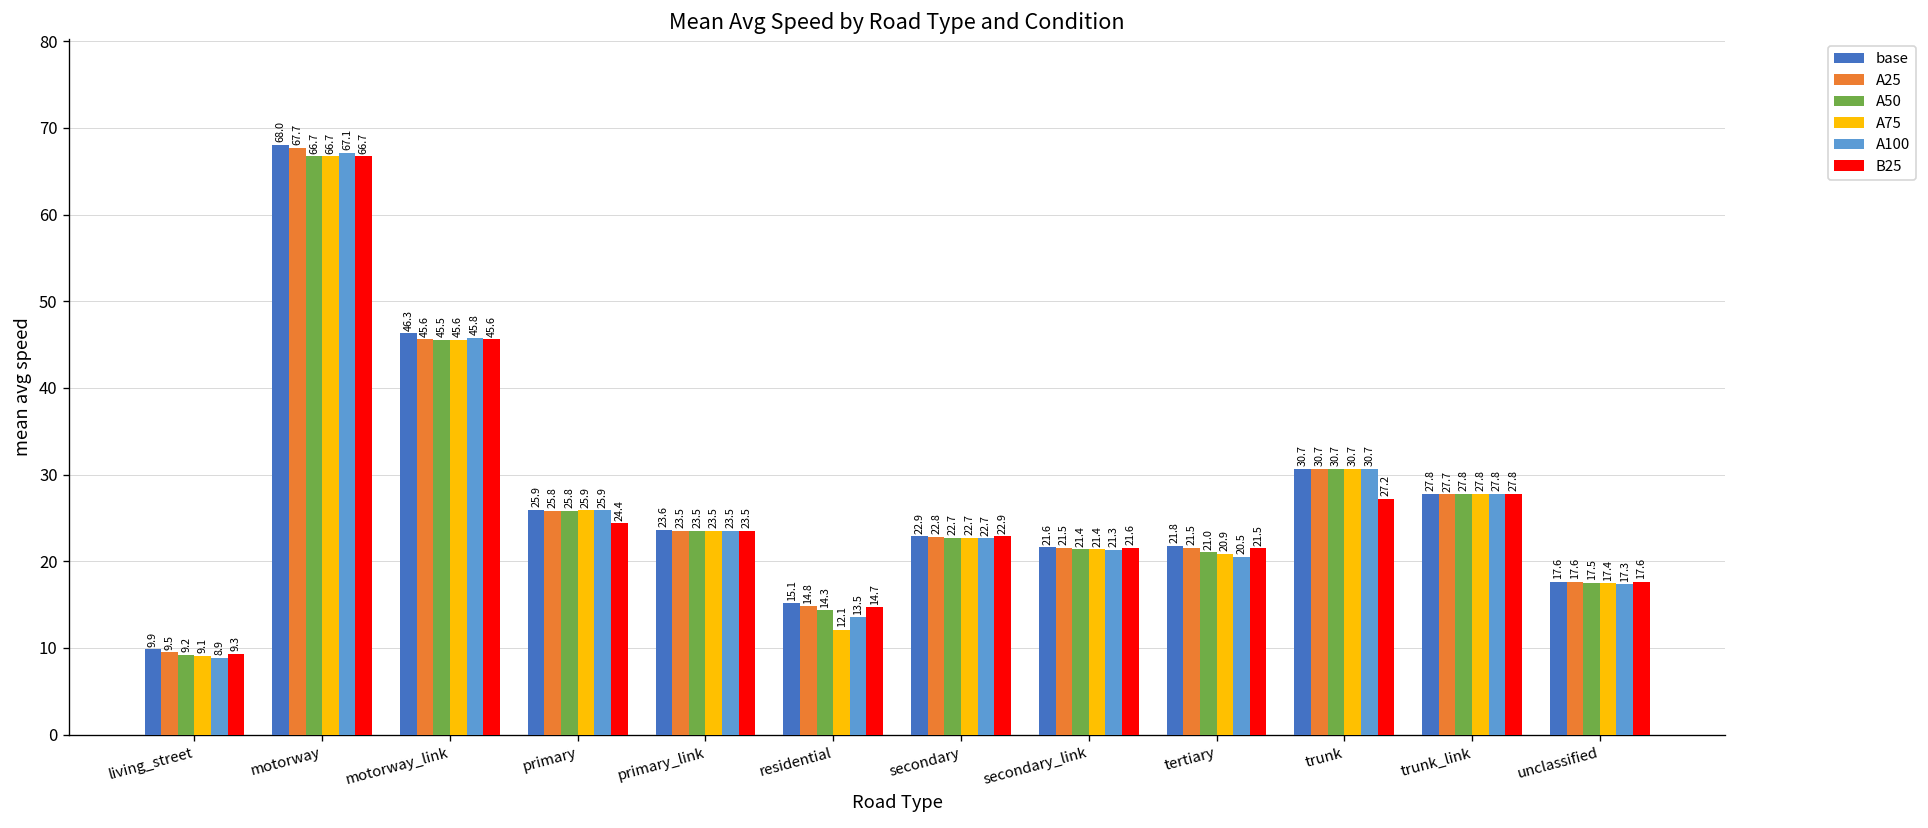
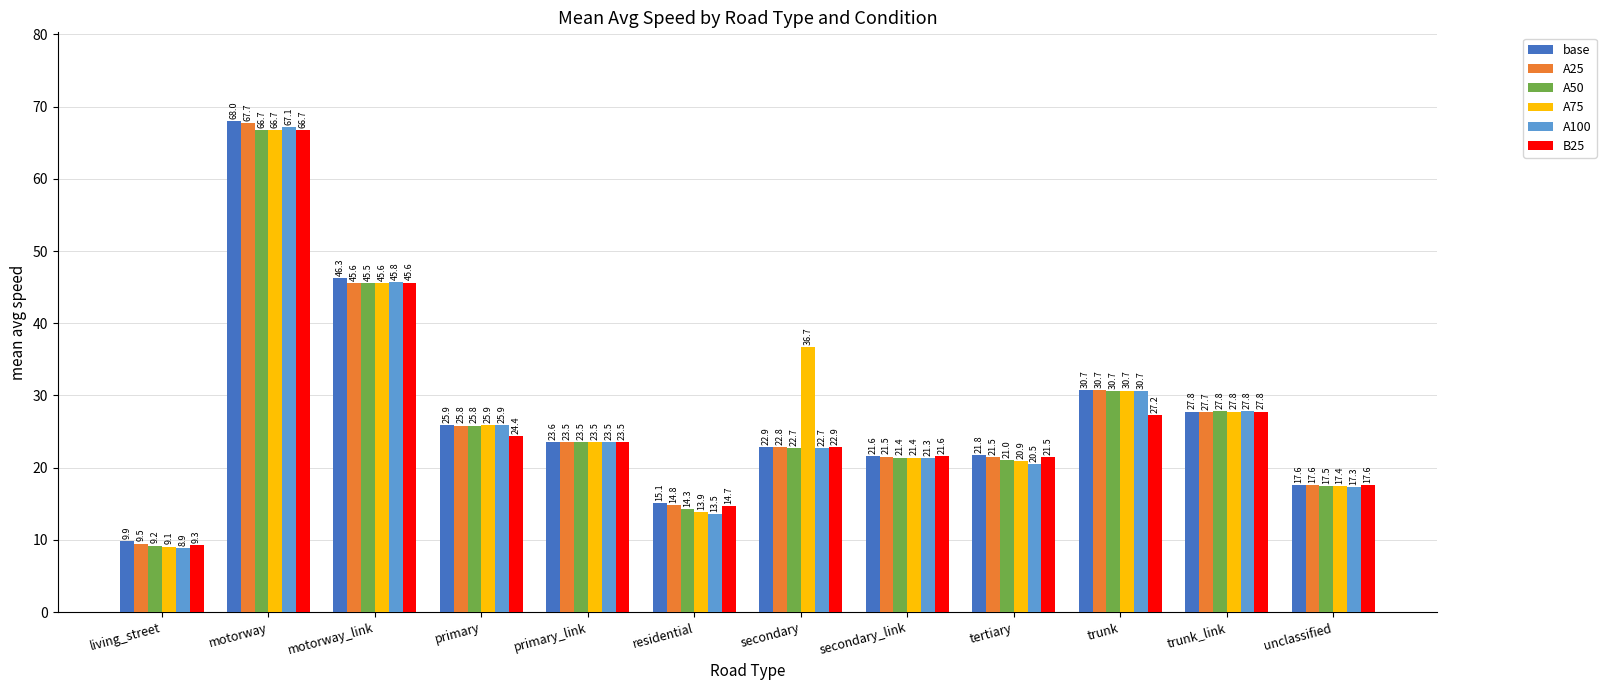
A75, residential: 12.1 -> 13.9
A75, secondary: 22.7 -> 36.7
